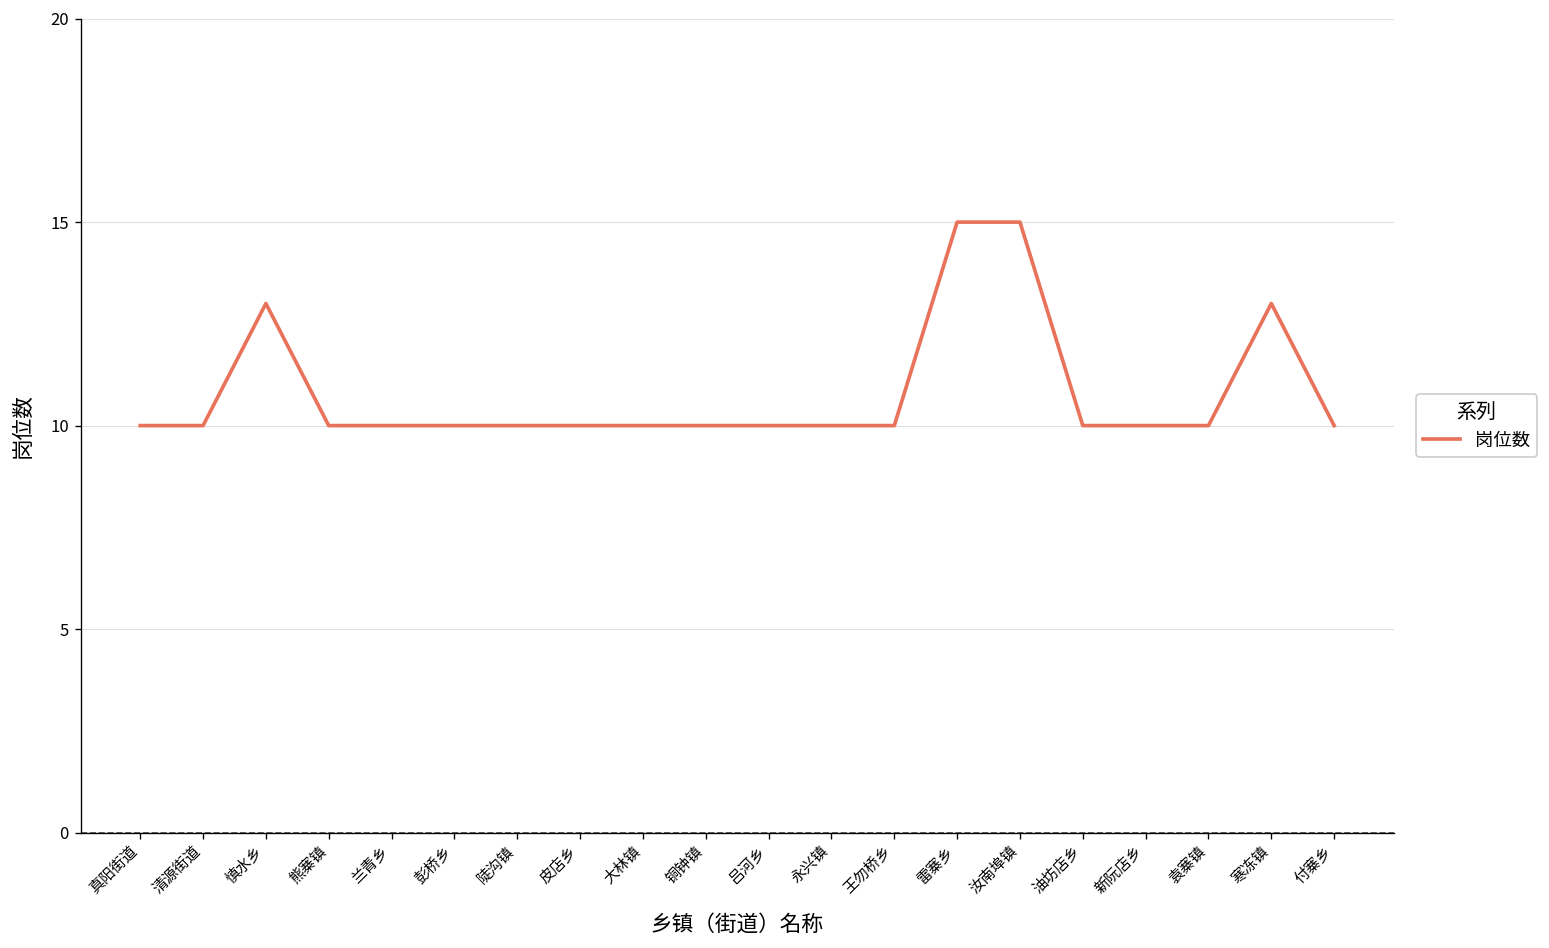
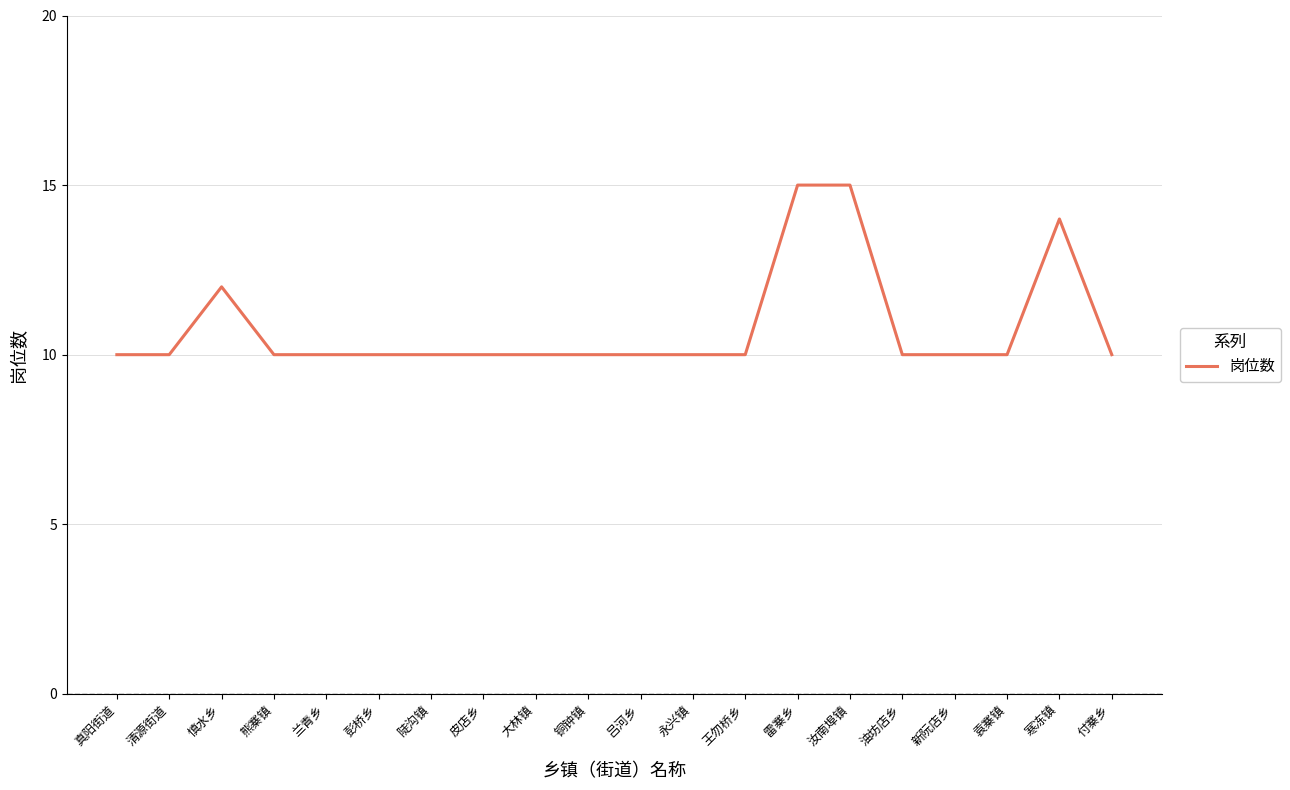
慎水乡: 13 -> 12
寒冻镇: 13 -> 14
